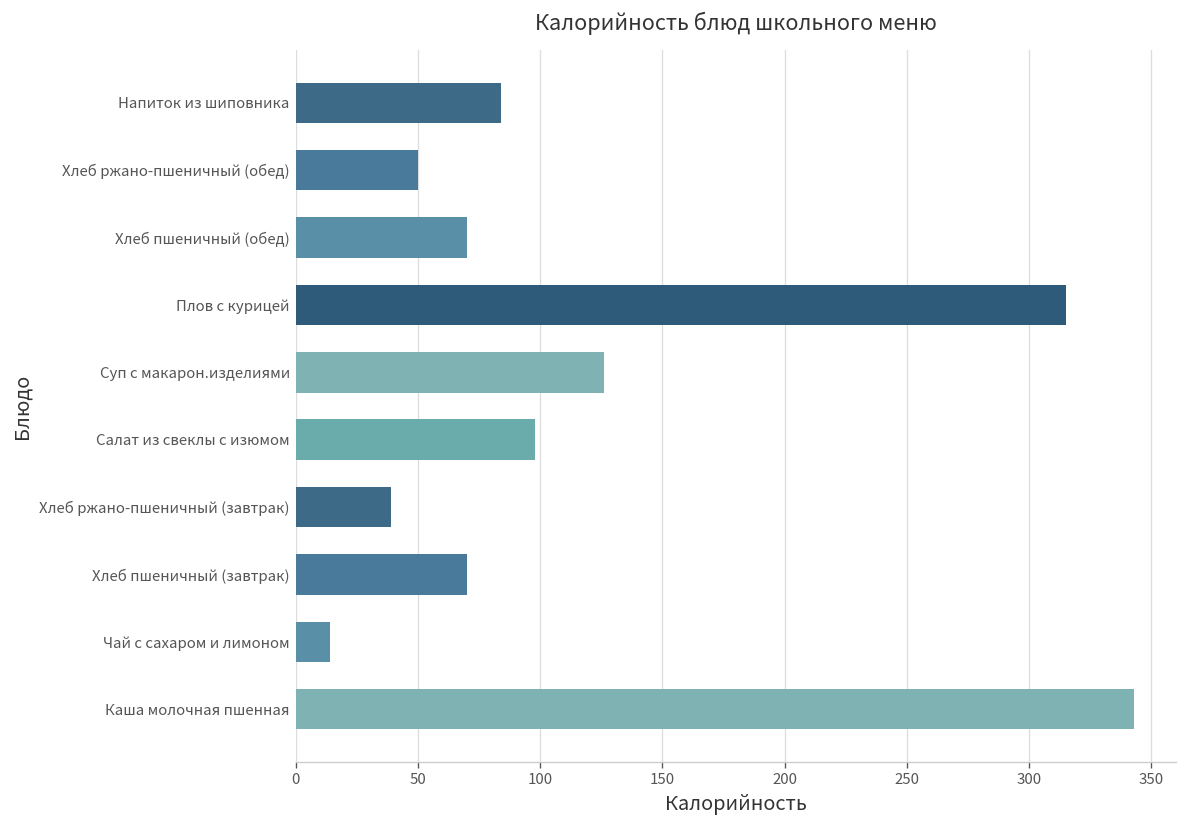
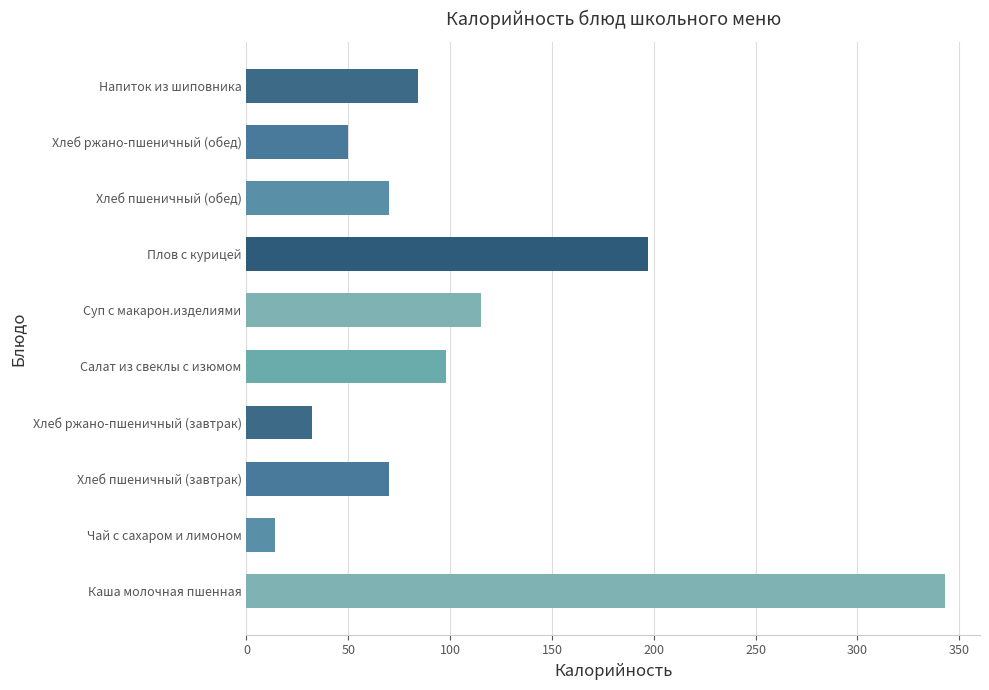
Плов с курицей: 315 -> 197
Суп с макарон.изделиями: 126 -> 115
Хлеб ржано-пшеничный (завтрак): 39 -> 32
